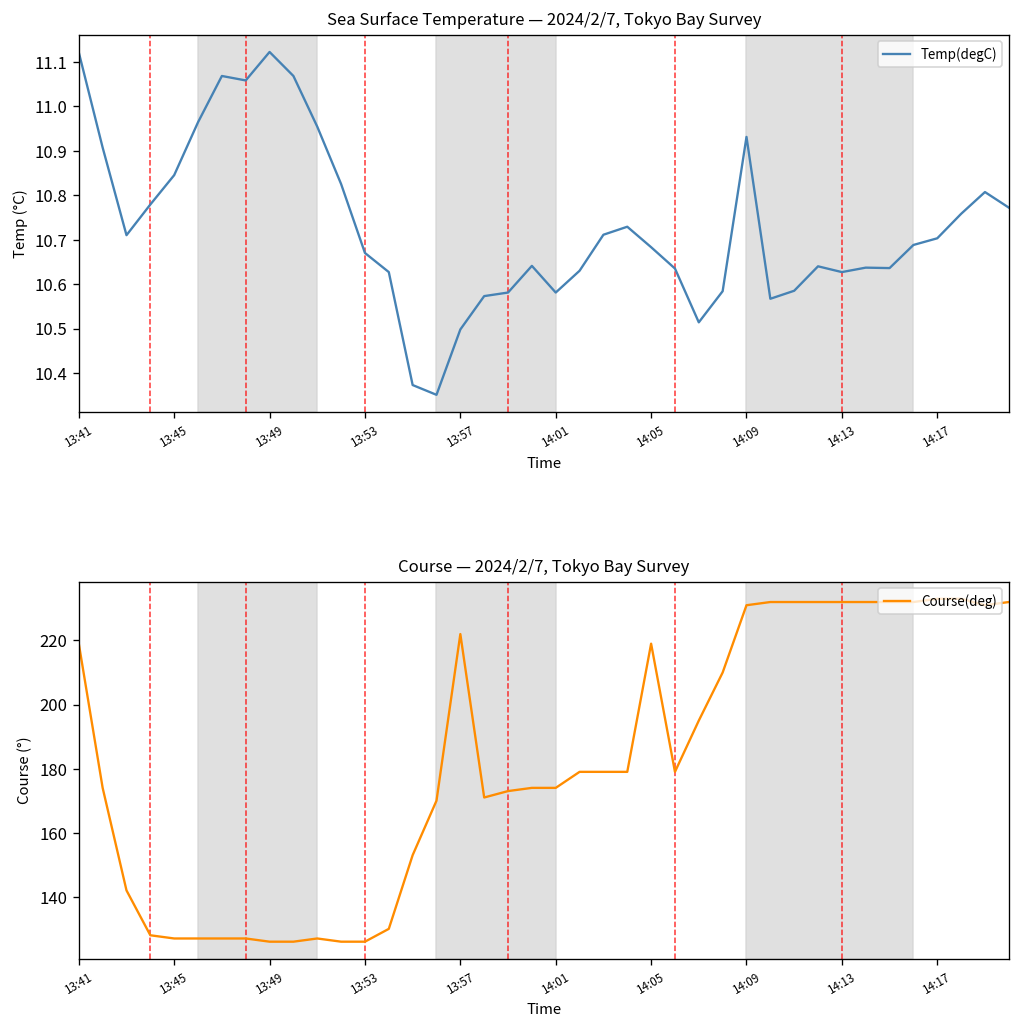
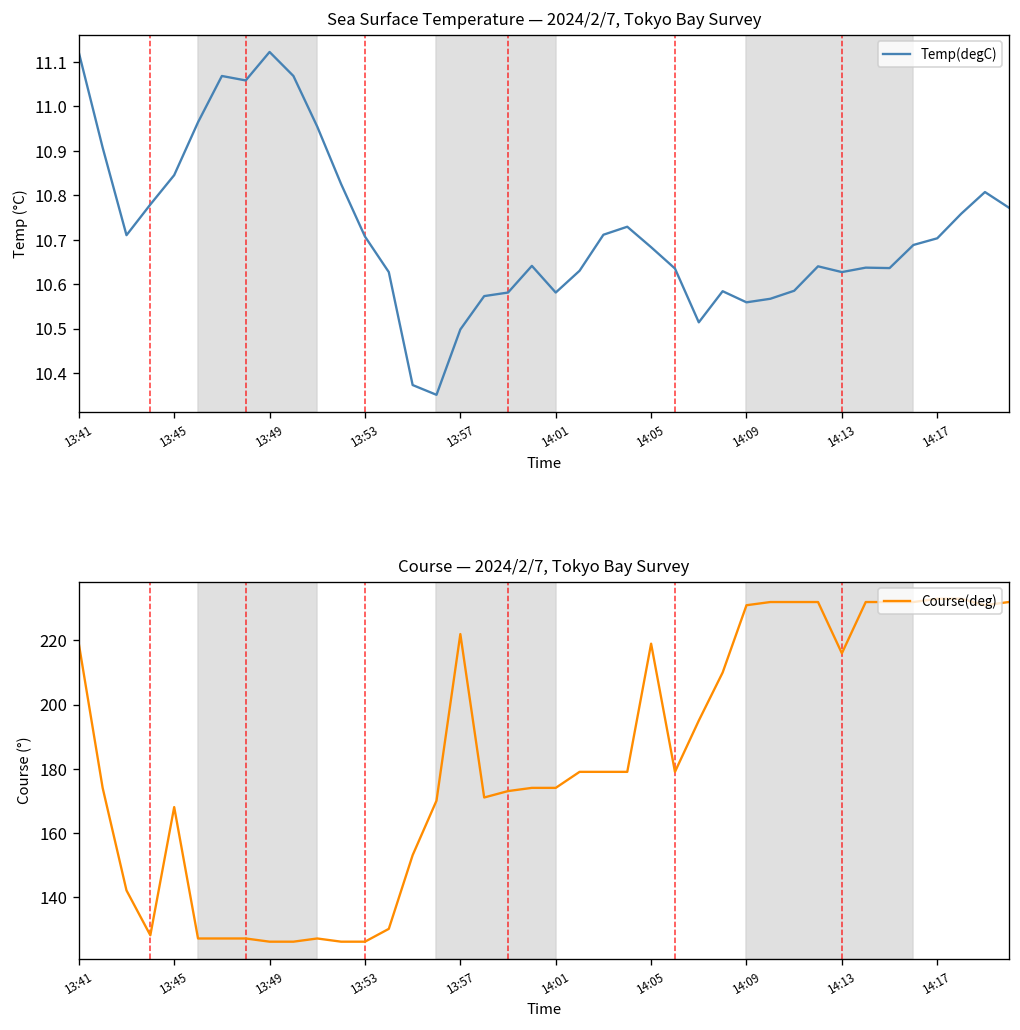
Sea Surface Temperature — 2024/2/7, Tokyo Bay Survey, 13:53: 10.67 -> 10.71
Sea Surface Temperature — 2024/2/7, Tokyo Bay Survey, 14:09: 10.93 -> 10.56
Course — 2024/2/7, Tokyo Bay Survey, 13:45: 127 -> 168
Course — 2024/2/7, Tokyo Bay Survey, 14:13: 232 -> 216
